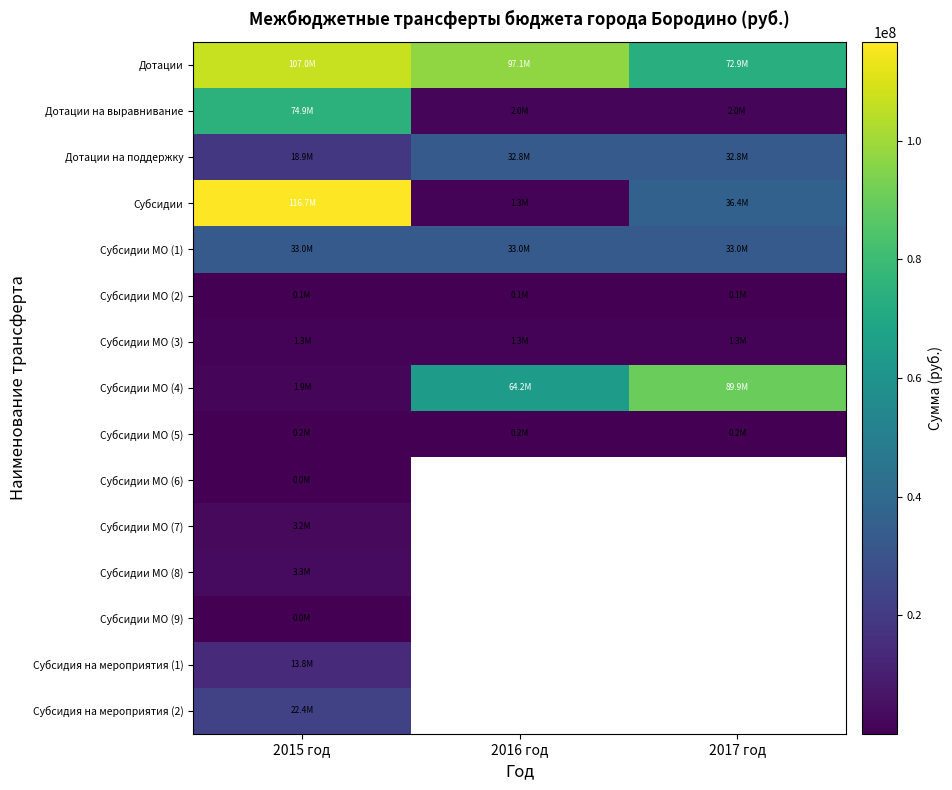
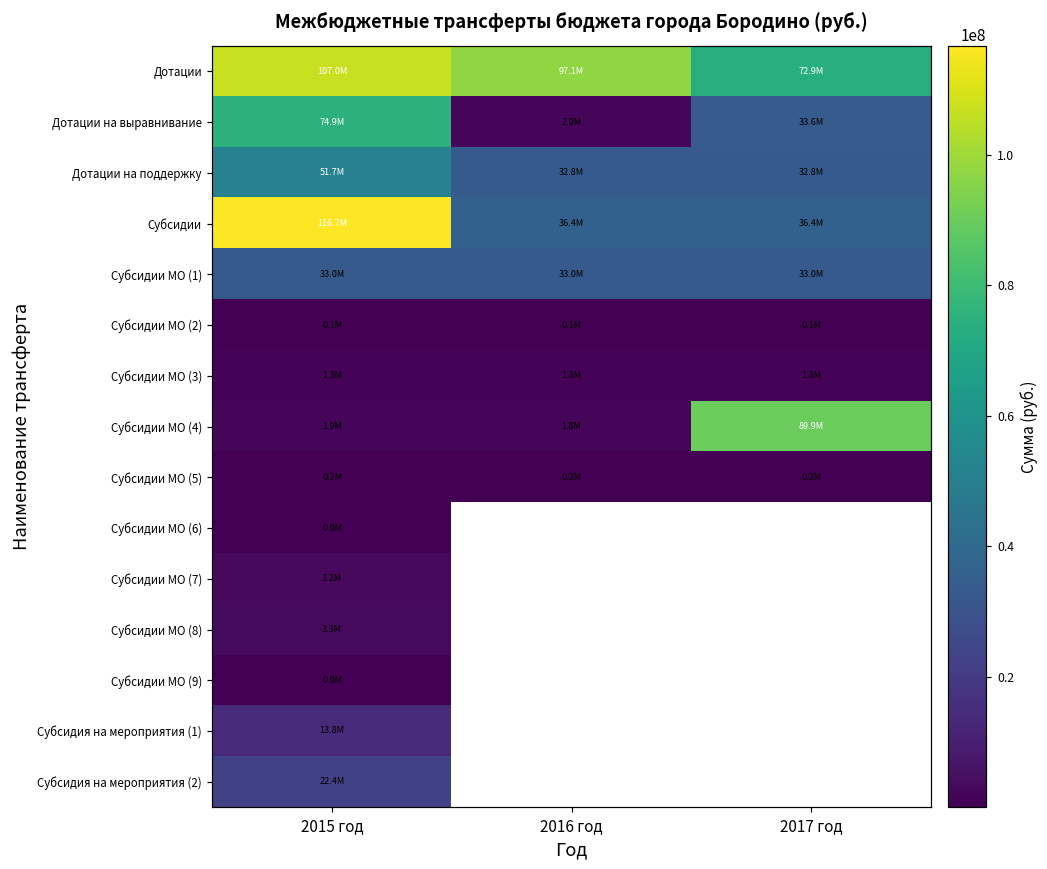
Дотации на выравнивание, 2017 год: 2.0M -> 33.6M
Дотации на поддержку, 2015 год: 18.9M -> 51.7M
Субсидии, 2016 год: 1.3M -> 36.4M
Субсидии МО (4), 2016 год: 64.2M -> 1.8M
